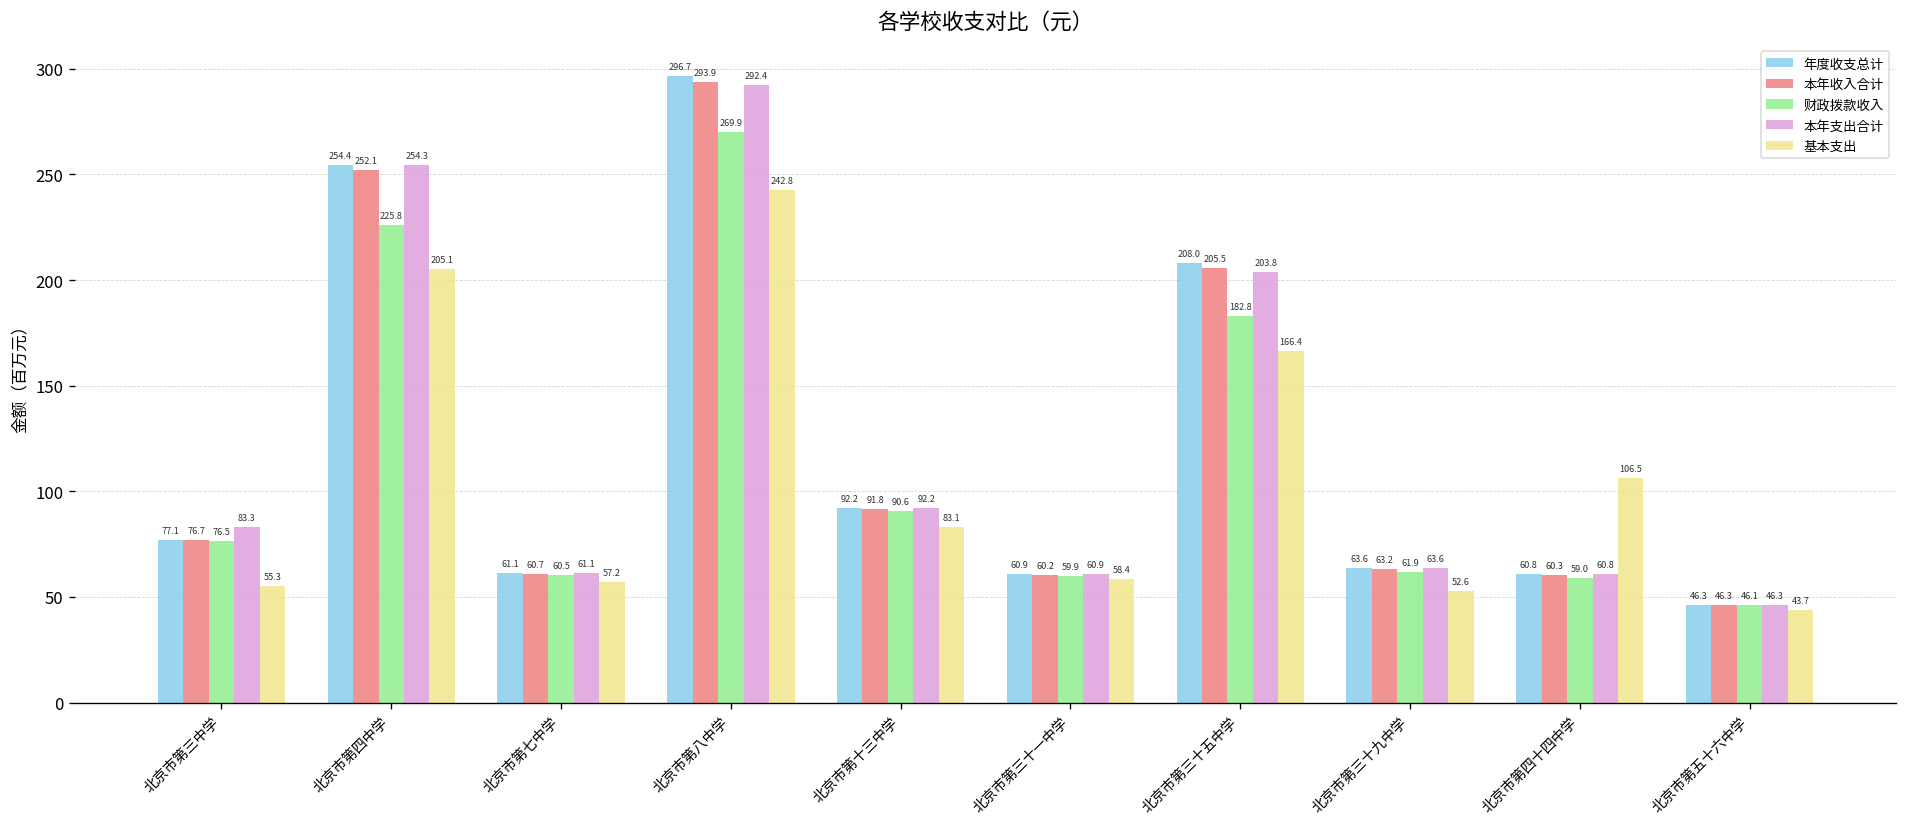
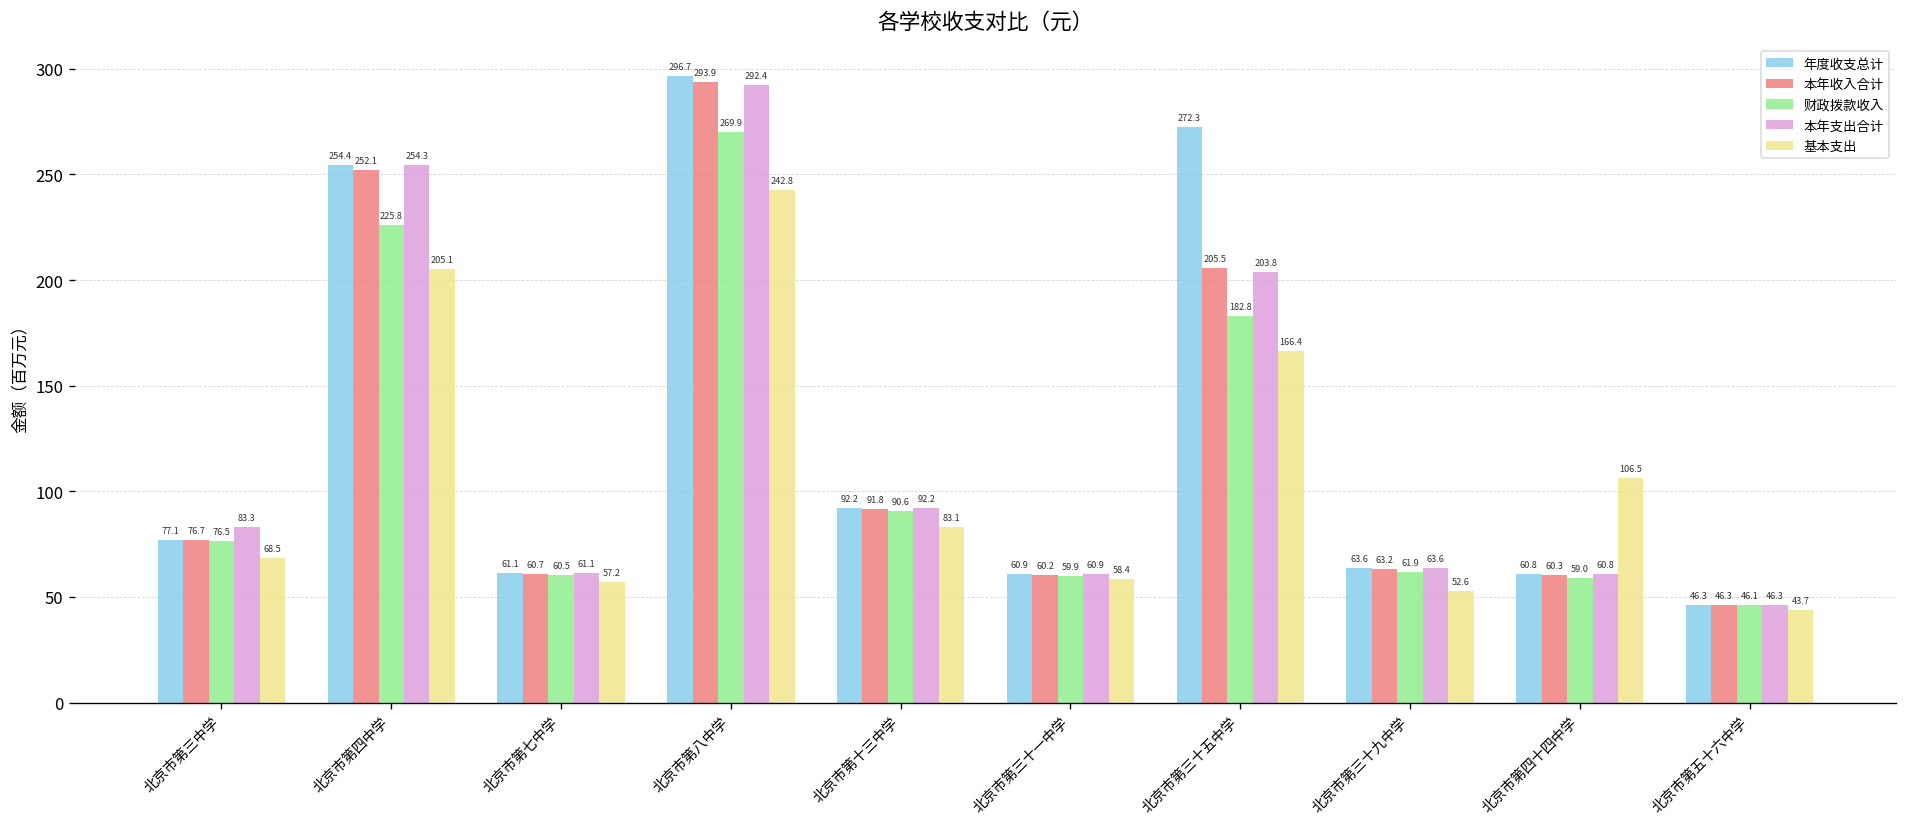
基本支出, 北京市第三中学: 55.3 -> 68.5
年度收支总计, 北京市第三十五中学: 208.0 -> 272.3
